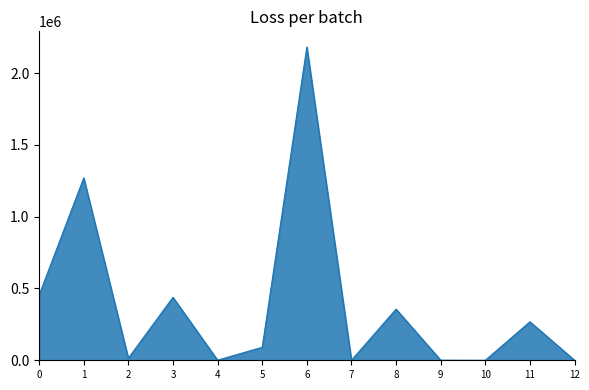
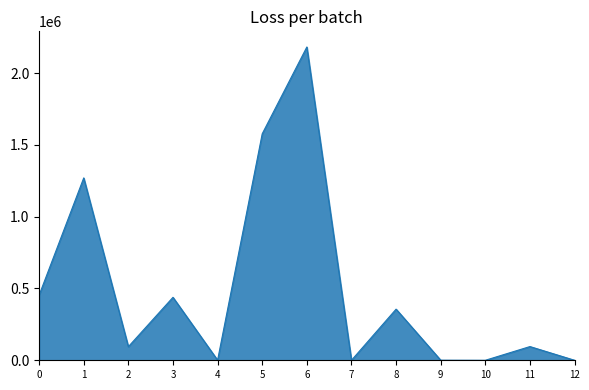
2: 10000 -> 90000
5: 90000 -> 1580000
11: 270000 -> 100000
